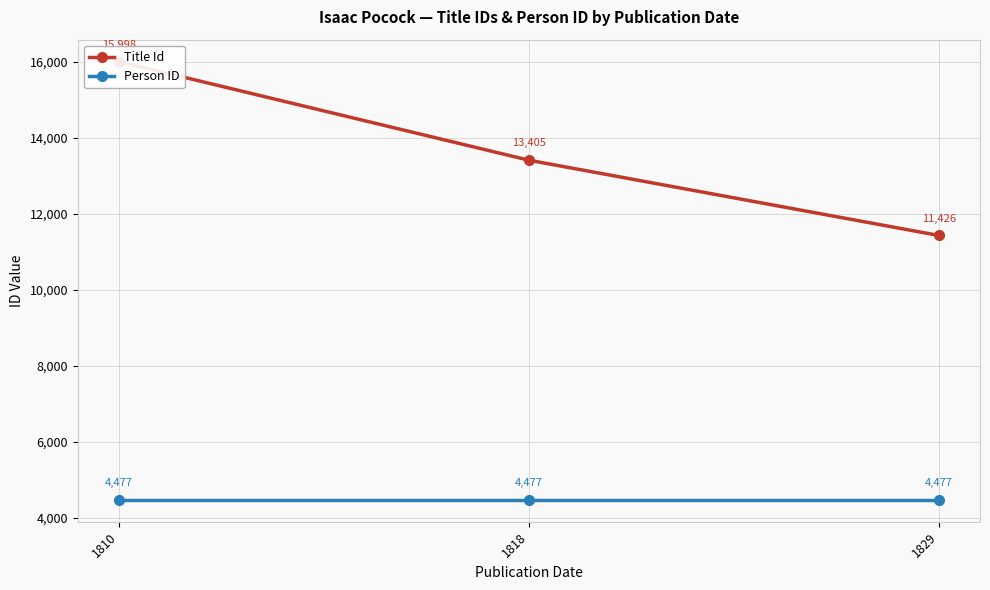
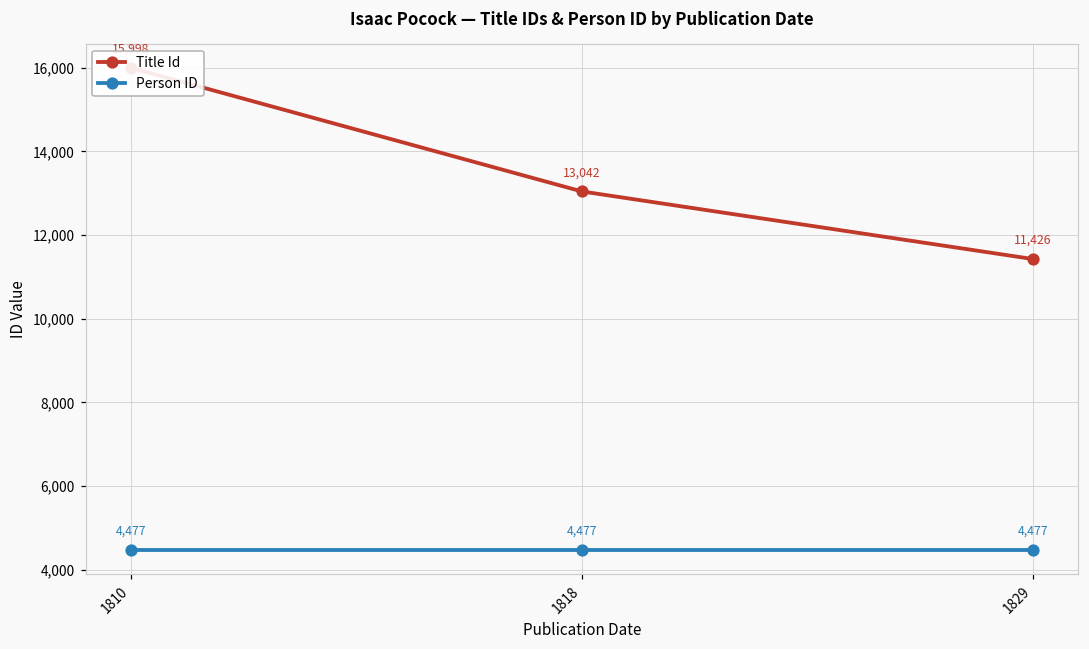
Title Id, 1818: 13,405 -> 13,042
